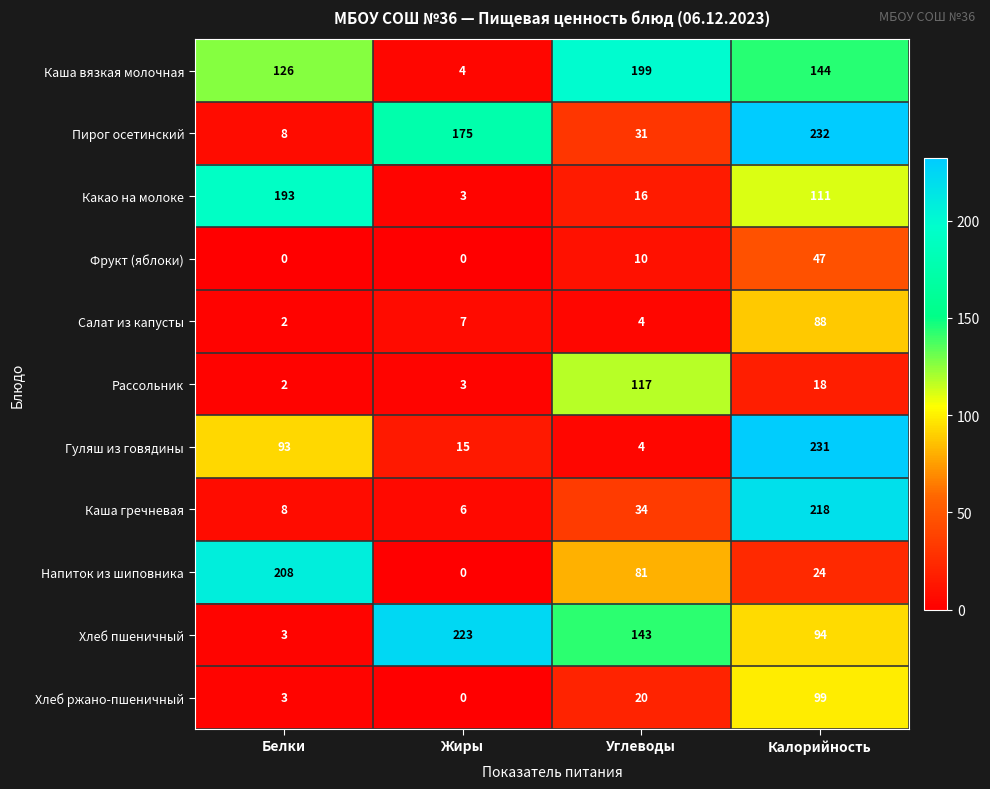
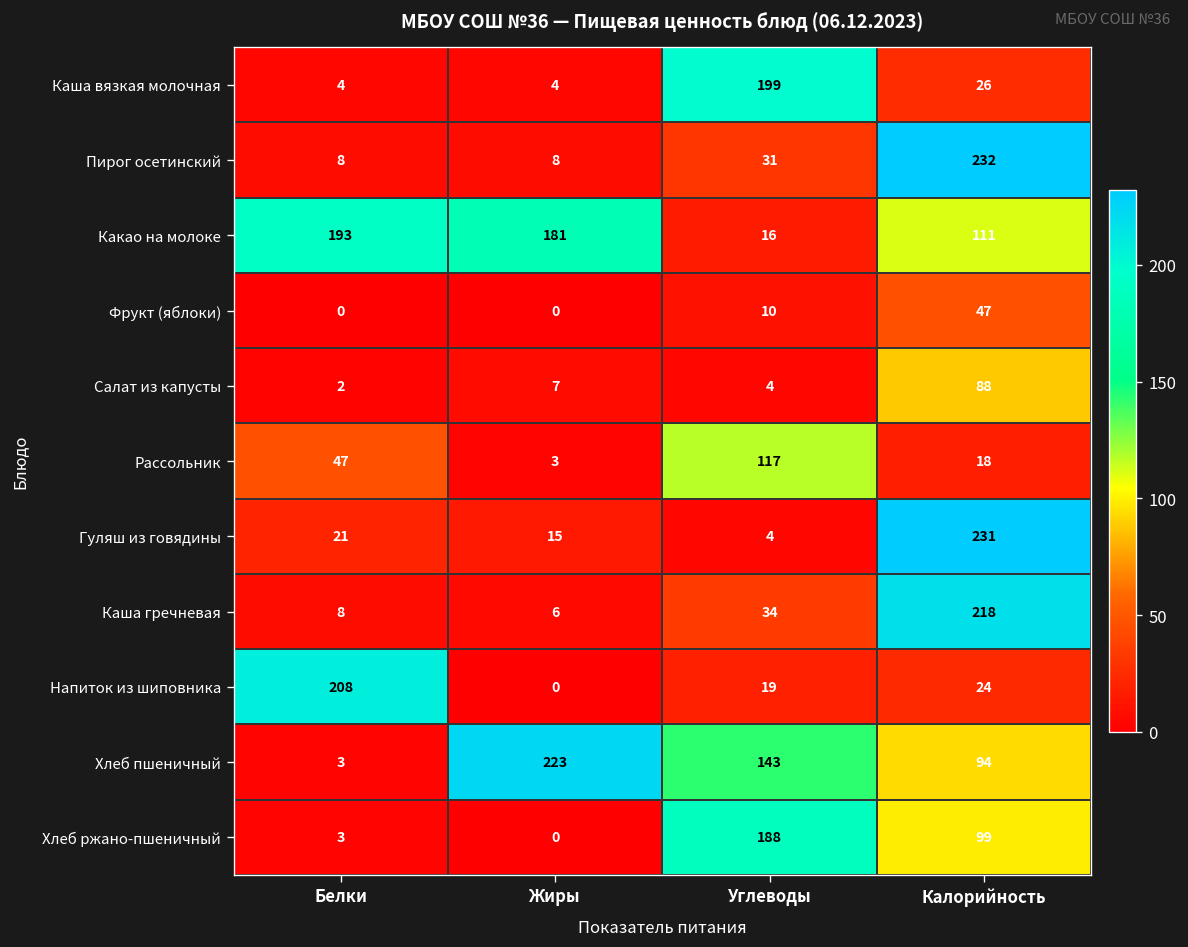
Каша вязкая молочная, Белки: 126 -> 4
Каша вязкая молочная, Калорийность: 144 -> 26
Пирог осетинский, Жиры: 175 -> 8
Какао на молоке, Жиры: 3 -> 181
Рассольник, Белки: 2 -> 47
Гуляш из говядины, Белки: 93 -> 21
Напиток из шиповника, Углеводы: 81 -> 19
Хлеб ржано-пшеничный, Углеводы: 20 -> 188
